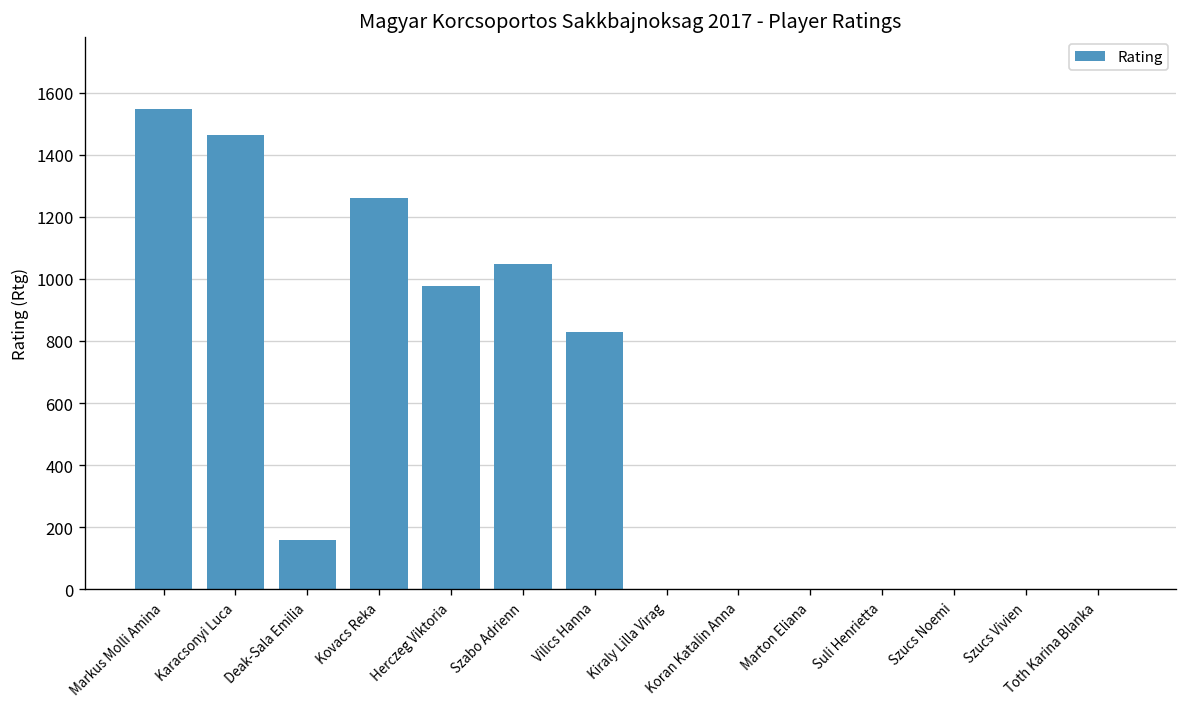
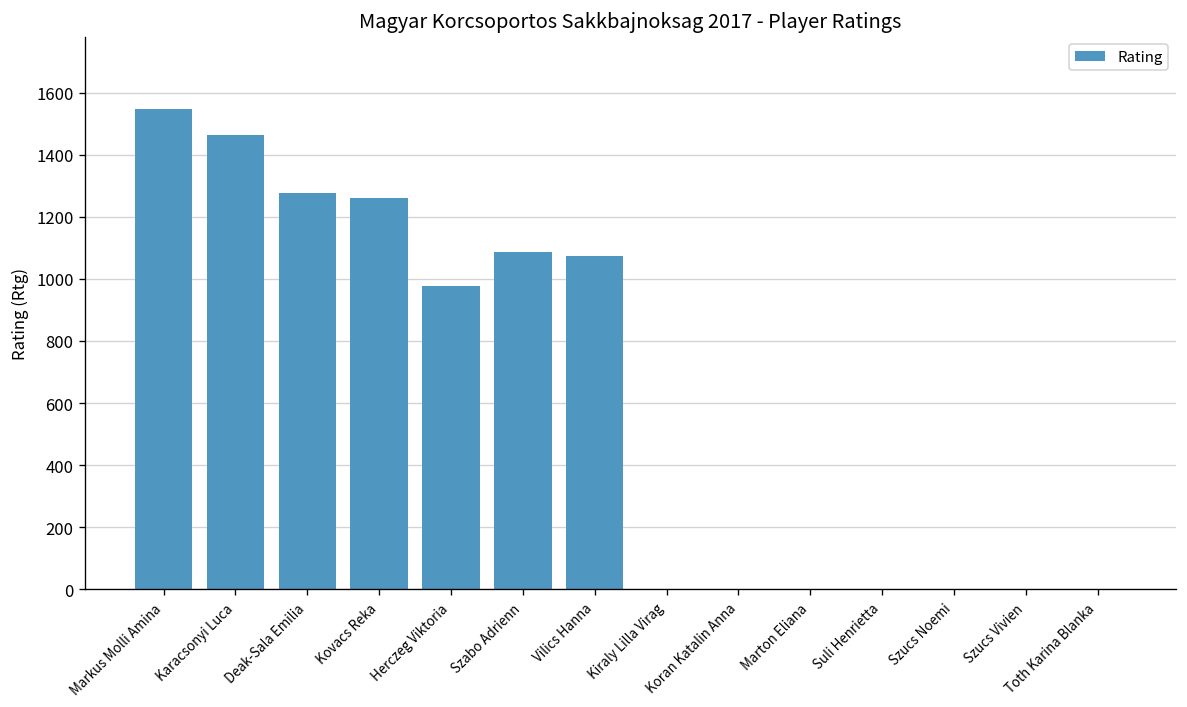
Deak-Sala Emilia: 160 -> 1280
Szabo Adrienn: 1050 -> 1090
Vilics Hanna: 830 -> 1070
